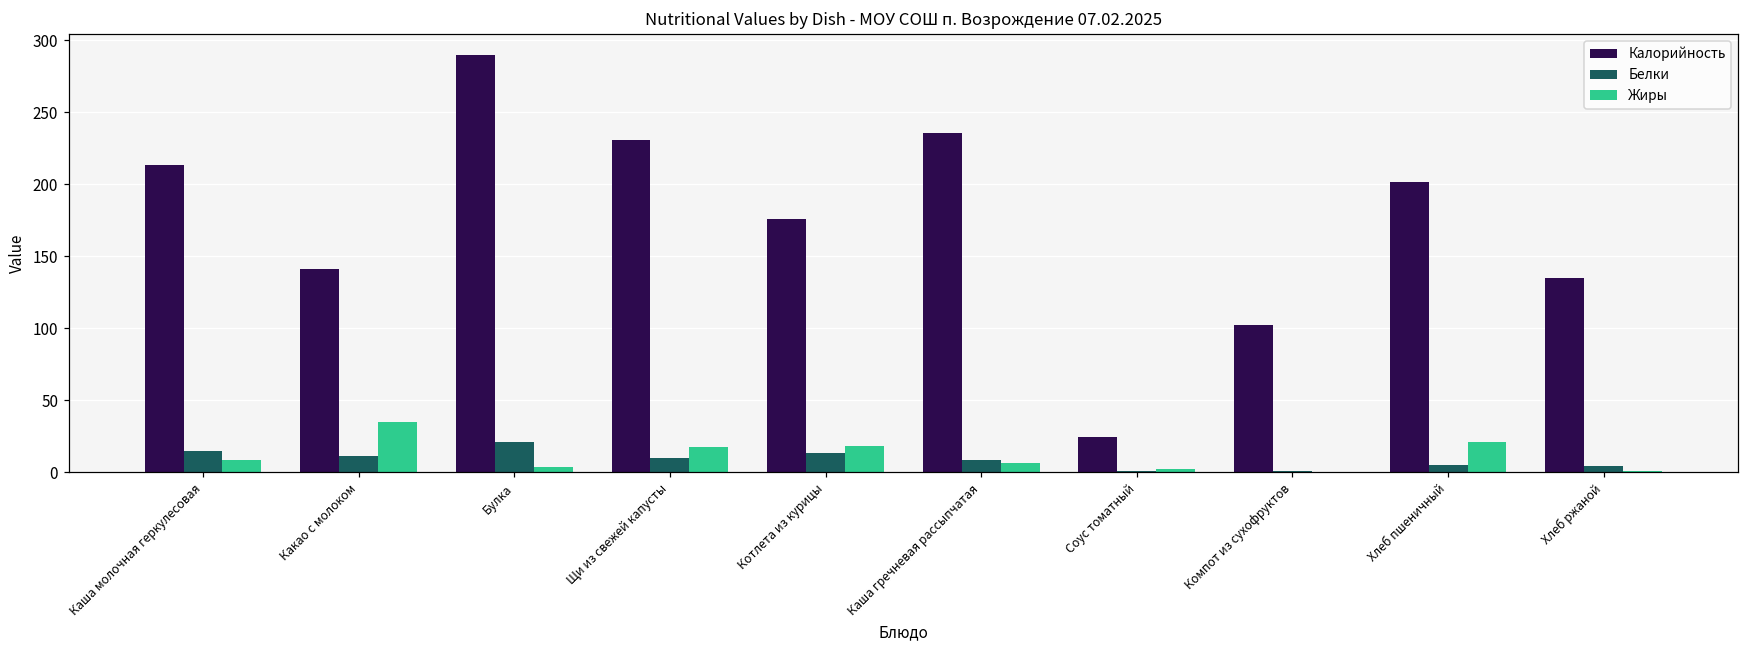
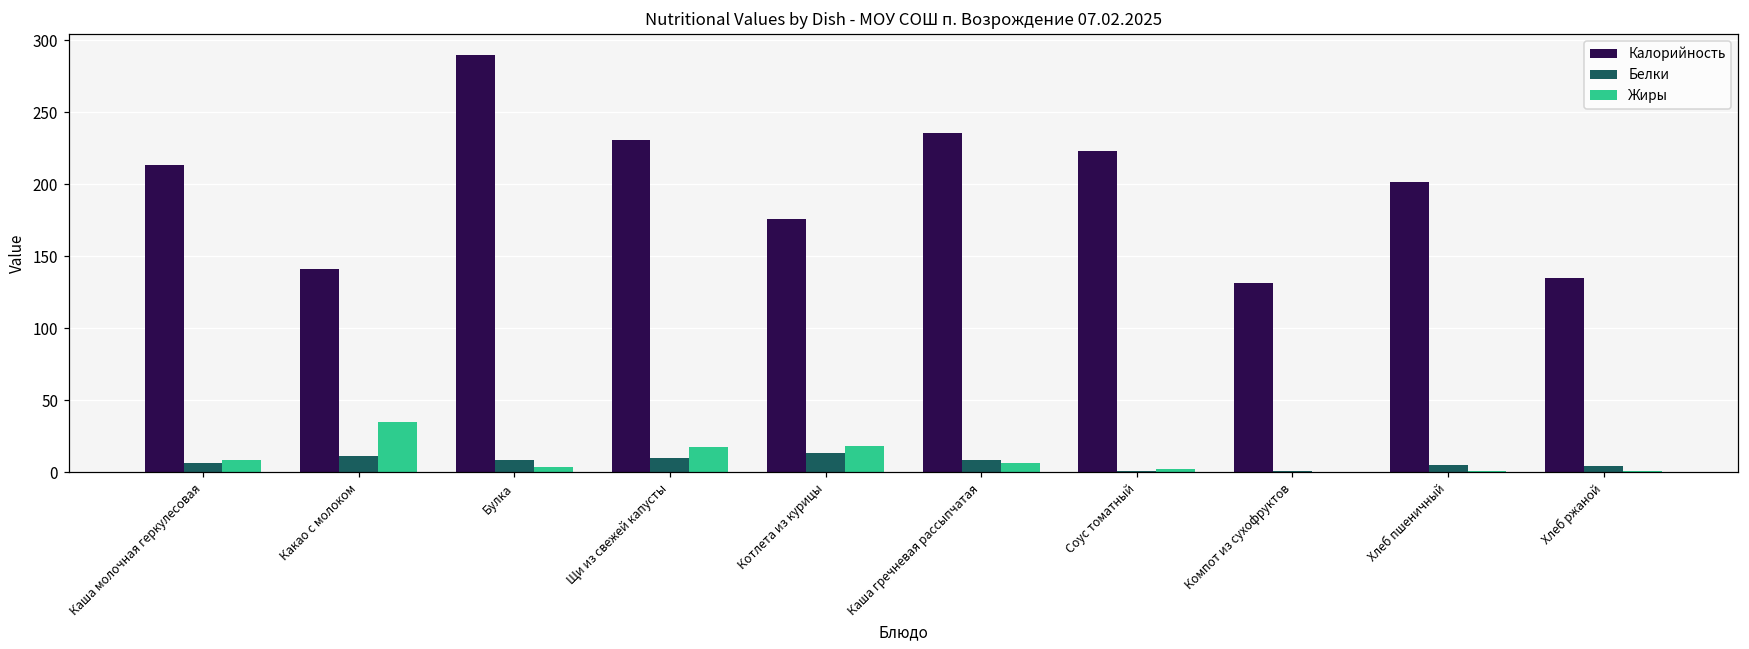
Белки, Каша молочная геркулесовая: 15 -> 6
Белки, Булка: 21 -> 9
Калорийность, Соус томатный: 24 -> 223
Калорийность, Компот из сухофруктов: 102 -> 131
Жиры, Хлеб пшеничный: 21 -> 1
